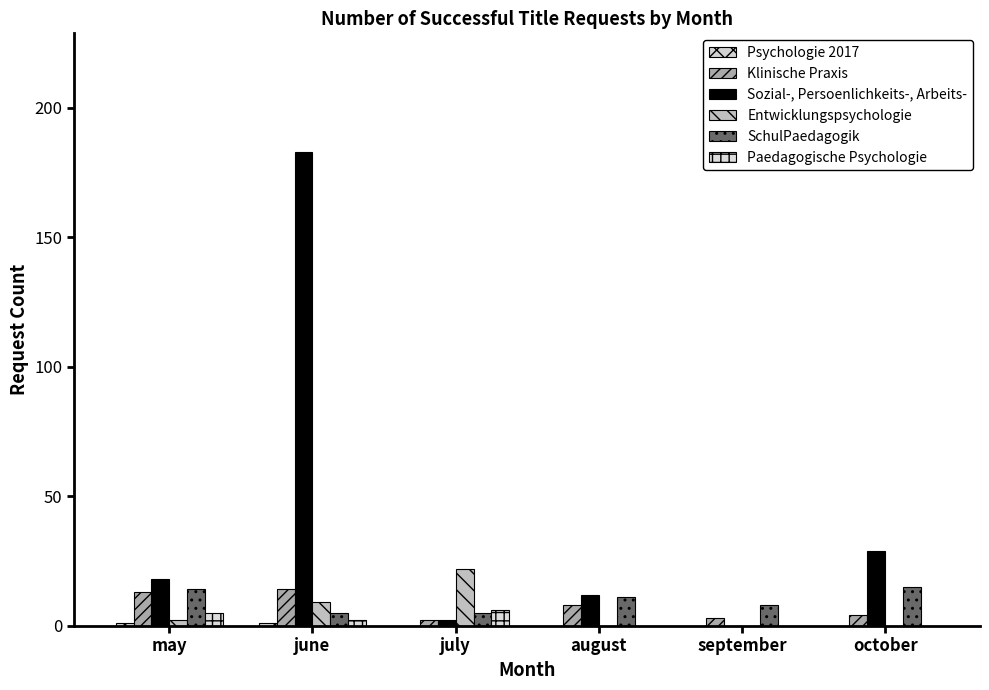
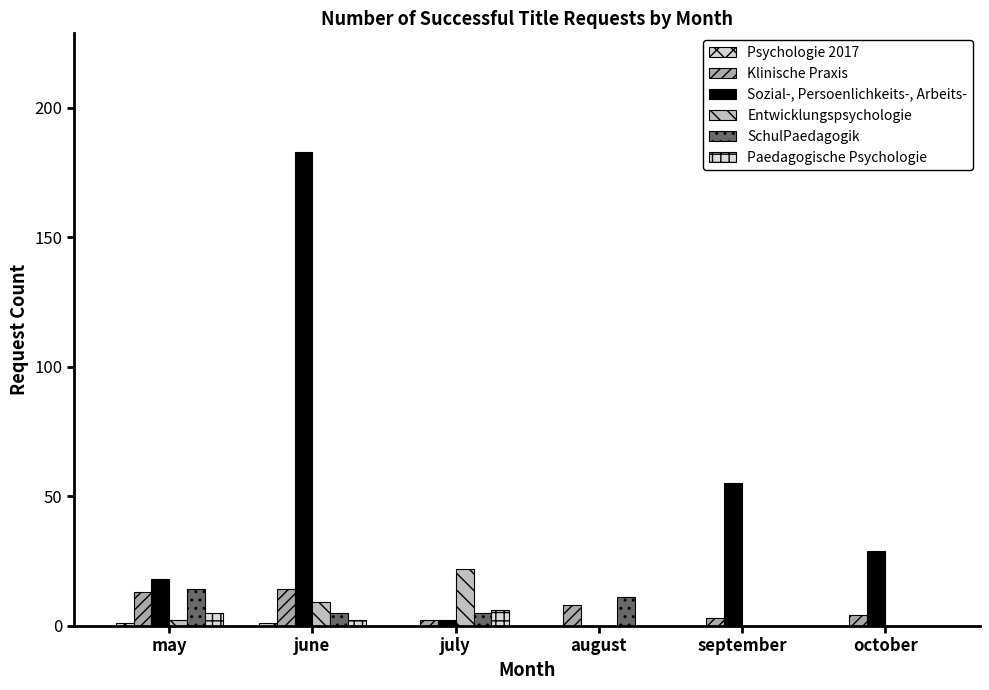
Sozial-, Persoenlichkeits-, Arbeits-, august: 12 -> 0
Sozial-, Persoenlichkeits-, Arbeits-, september: 0 -> 55
SchulPaedagogik, september: 8 -> 0
SchulPaedagogik, october: 15 -> 0
